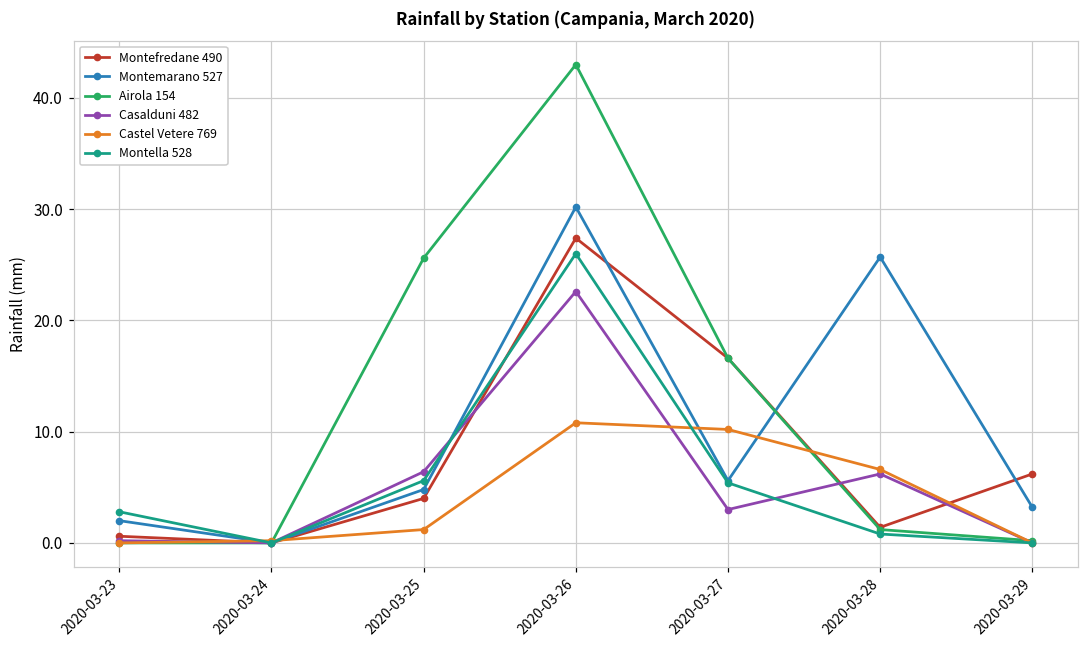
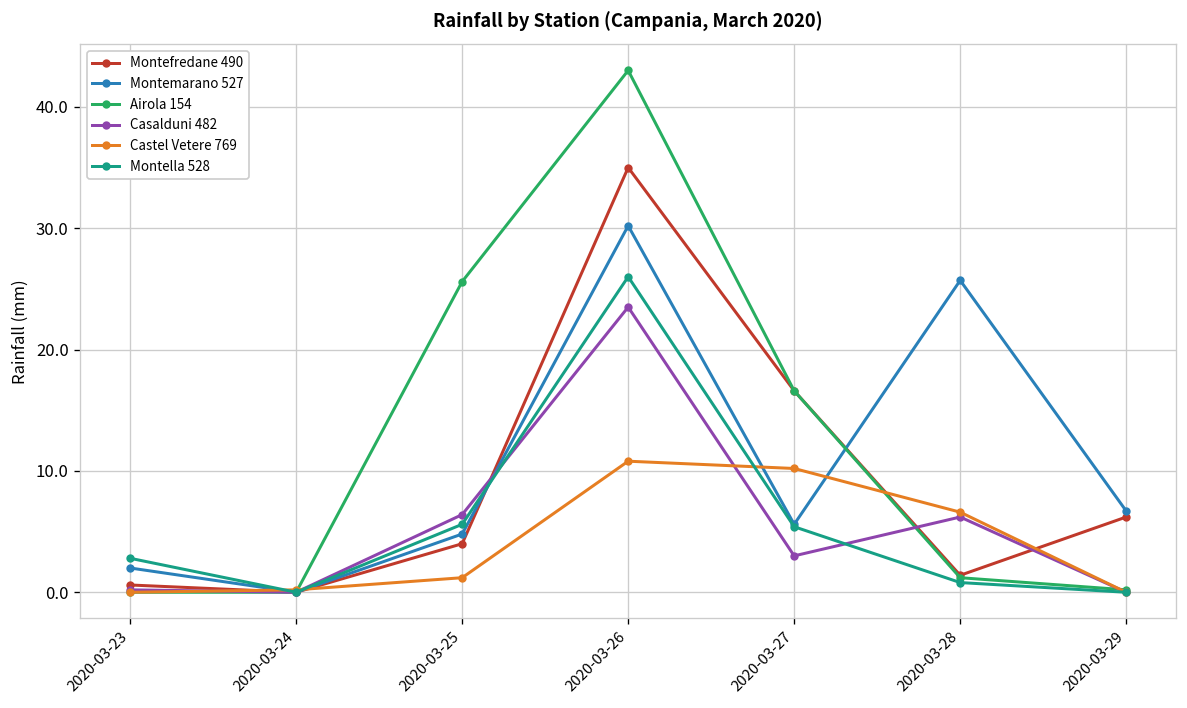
Montefredane 490, 2020-03-26: 27.4 -> 35.0
Casalduni 482, 2020-03-26: 22.6 -> 23.5
Montemarano 527, 2020-03-29: 3.2 -> 6.7
